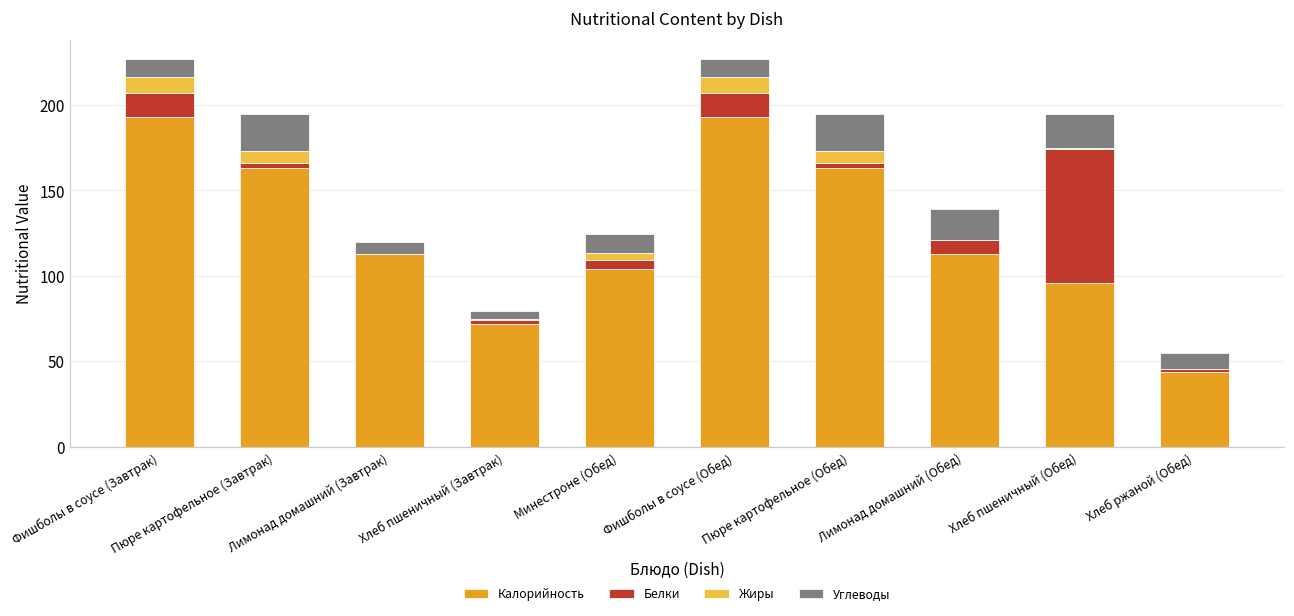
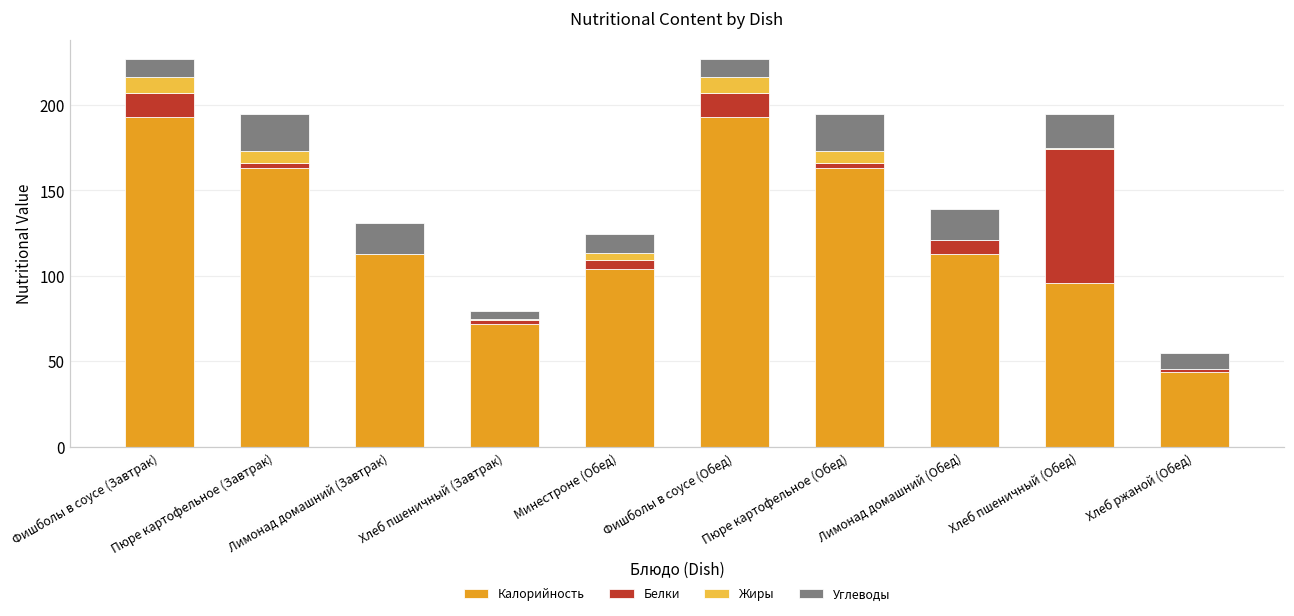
Углеводы, Лимонад домашний (Завтрак): 7 -> 18
